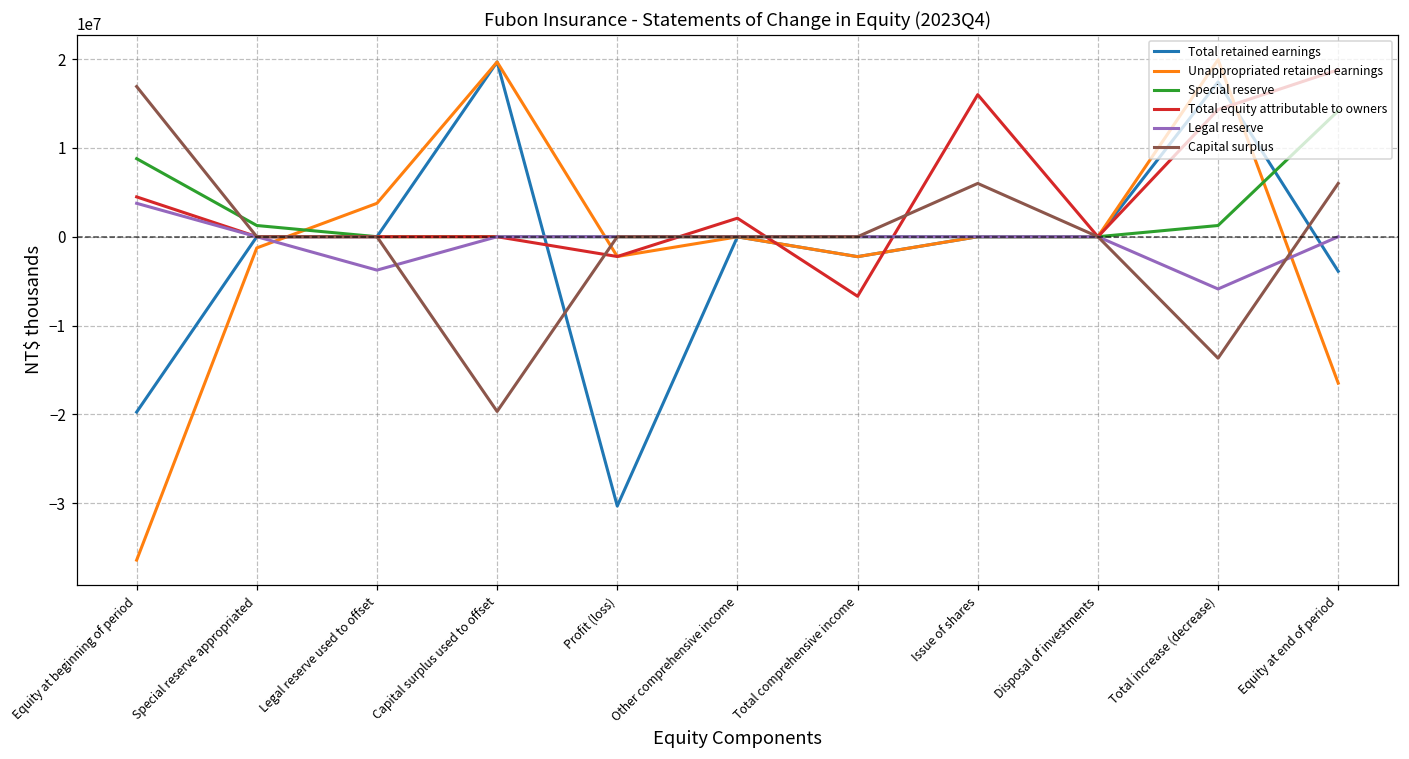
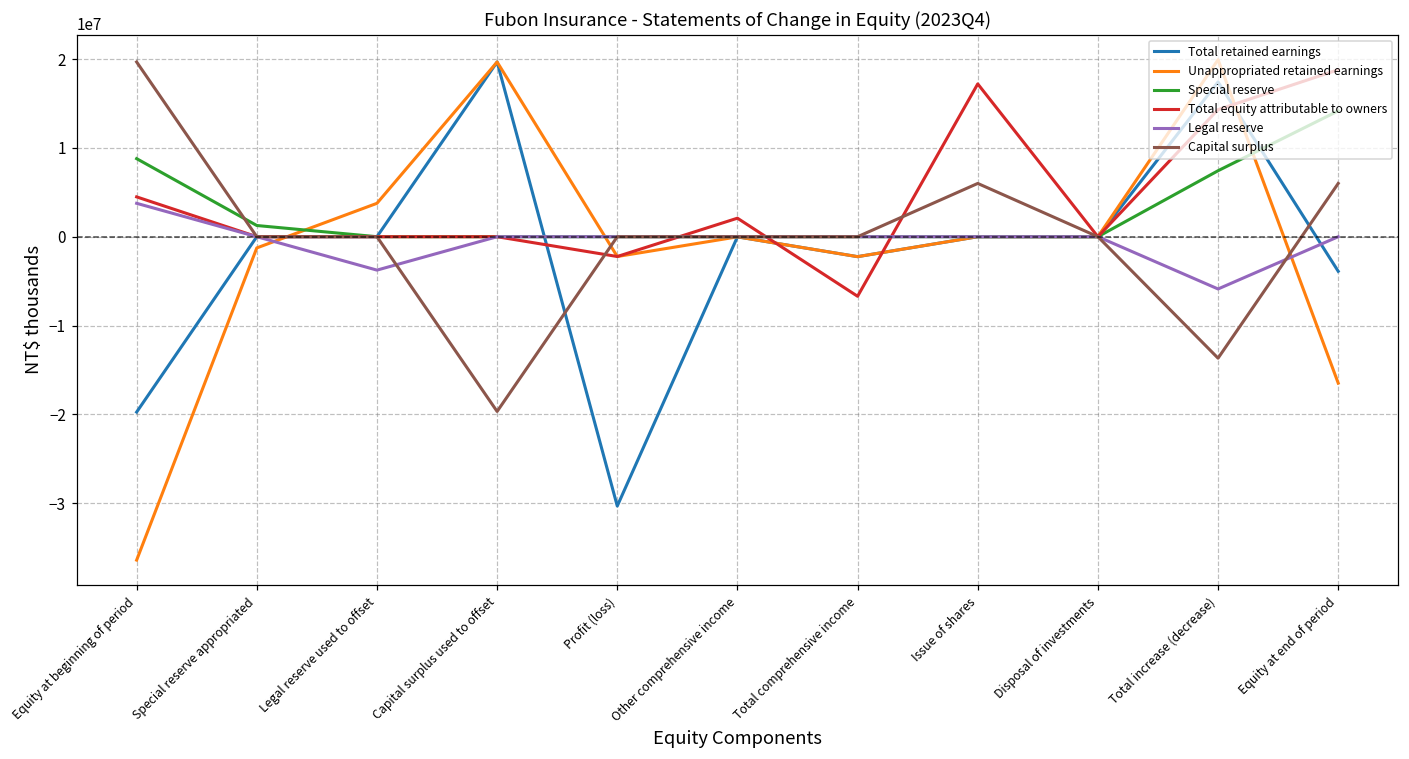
Capital surplus, Equity at beginning of period: 17000000 -> 20000000
Total equity attributable to owners, Issue of shares: 16000000 -> 17000000
Special reserve, Total increase (decrease): 1000000 -> 7000000
